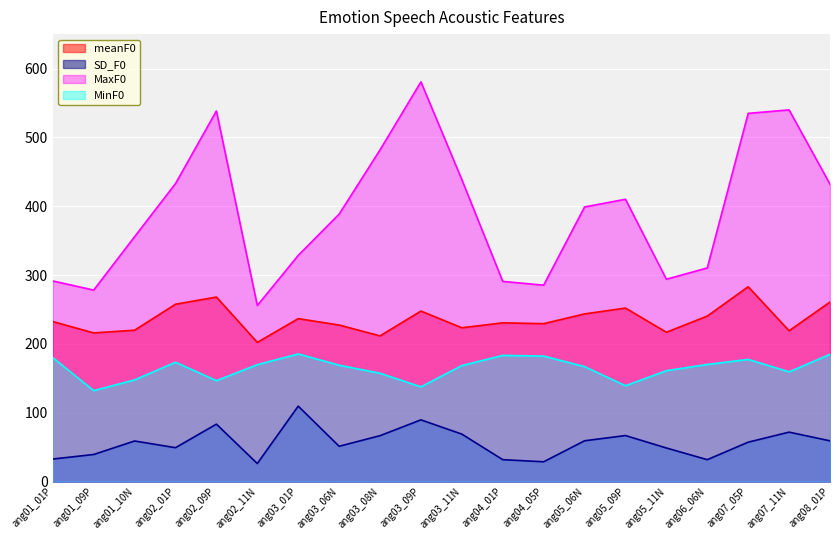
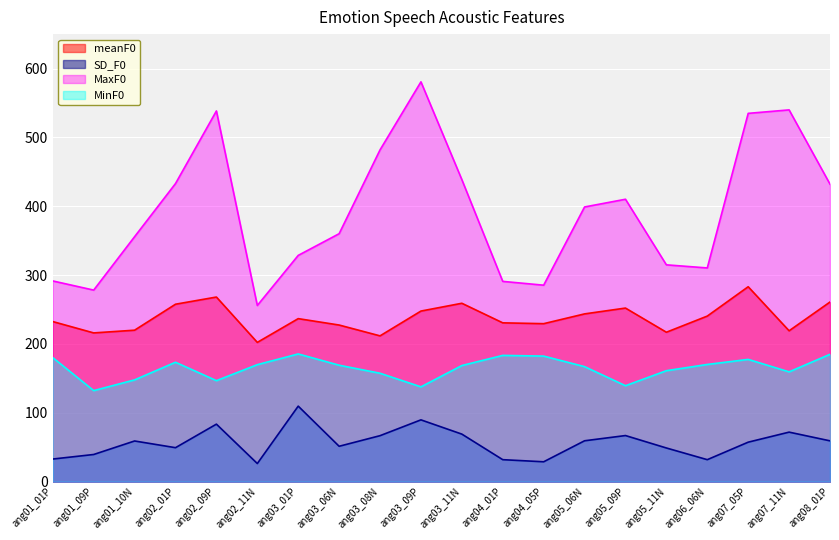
MaxF0, ang03_06N: 390 -> 360
meanF0, ang03_11N: 220 -> 260
MaxF0, ang05_11N: 290 -> 310
